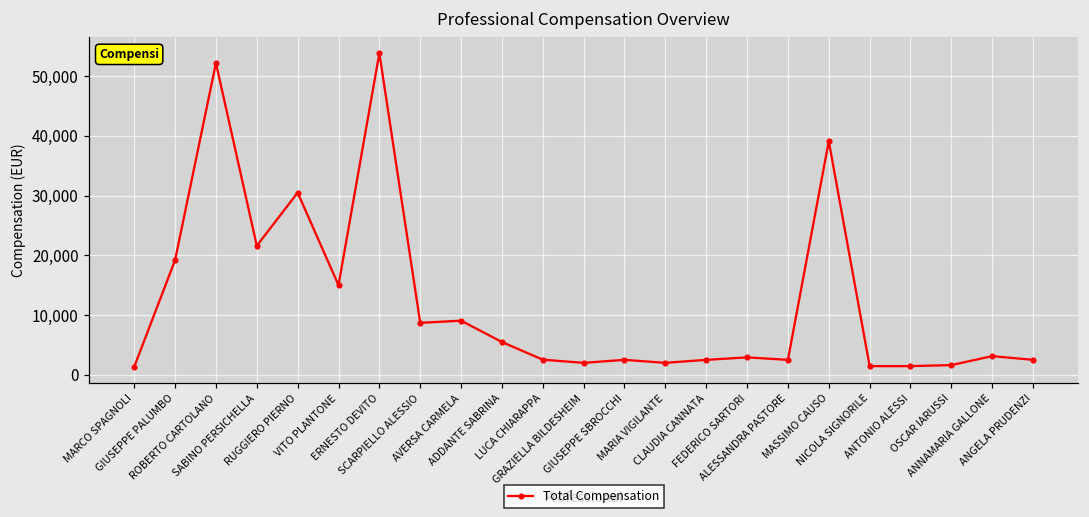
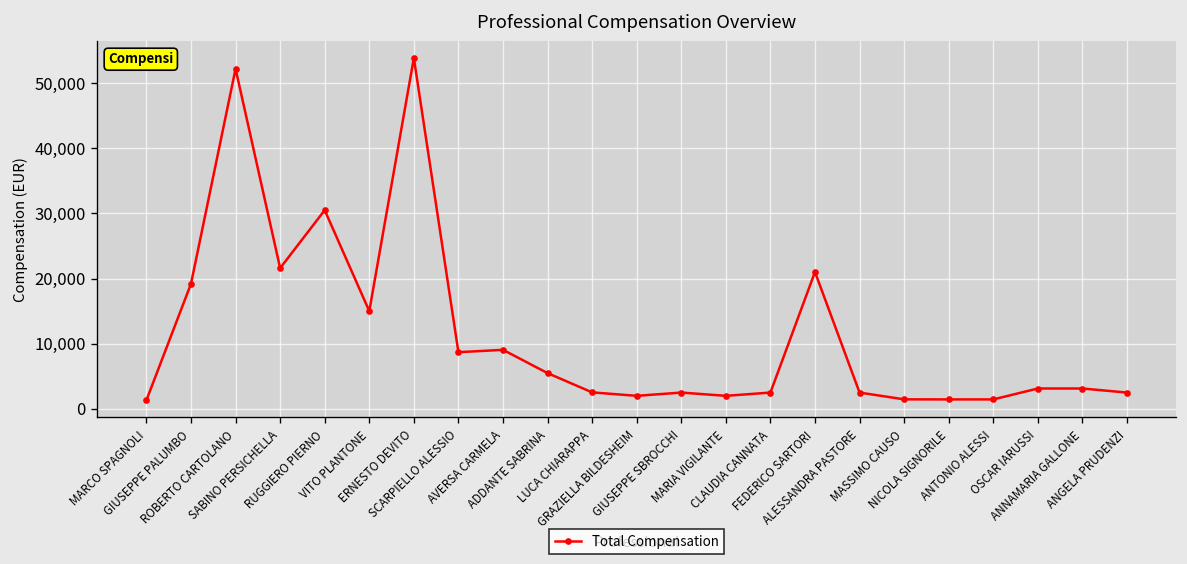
FEDERICO SARTORI: 3,000 -> 21,000
MASSIMO CAUSO: 39,000 -> 1,000
OSCAR IARUSSI: 2,000 -> 3,000
